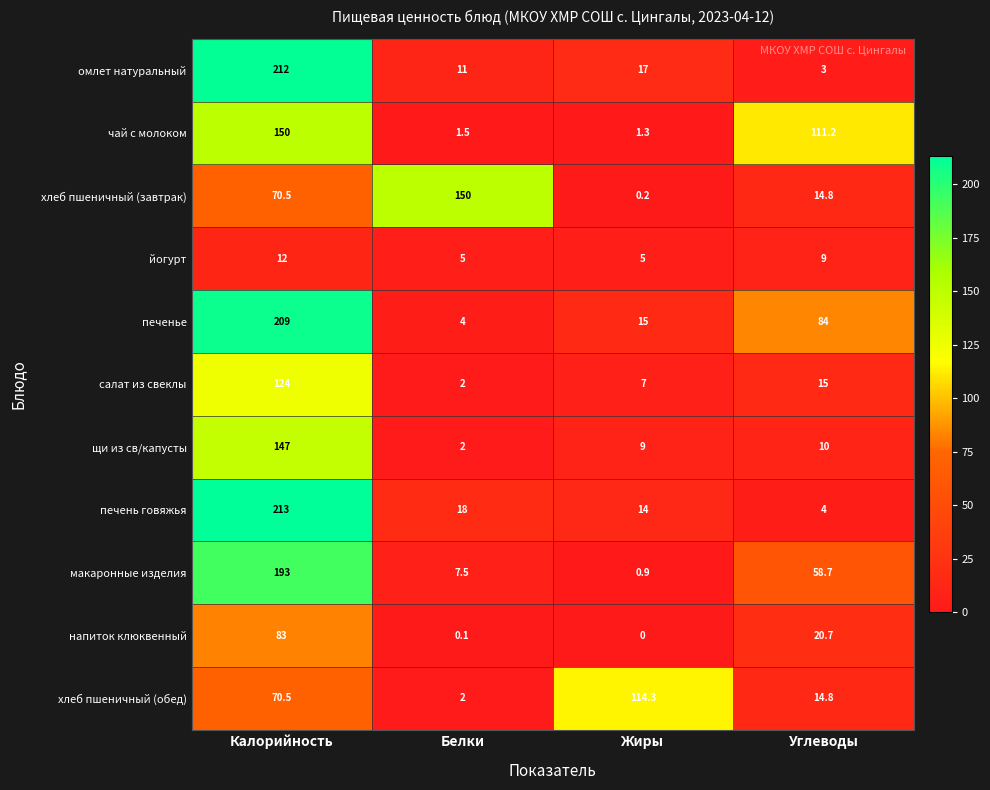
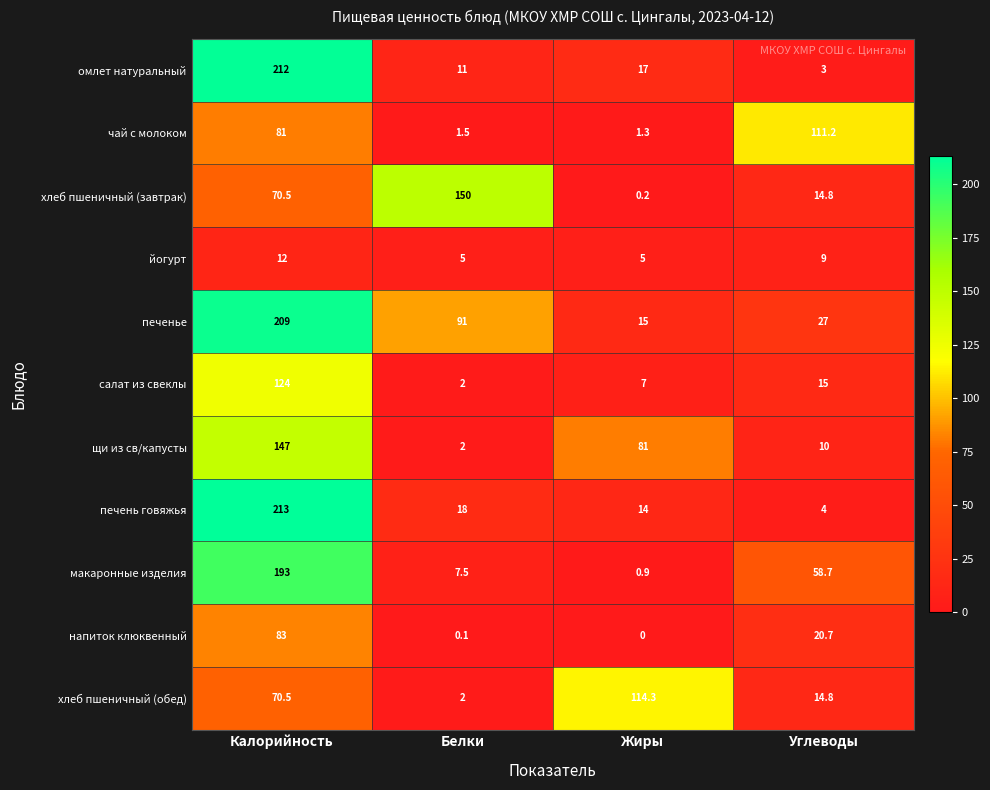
чай с молоком, Калорийность: 150 -> 81
печенье, Белки: 4 -> 91
печенье, Углеводы: 84 -> 27
щи из св/капусты, Жиры: 9 -> 81
